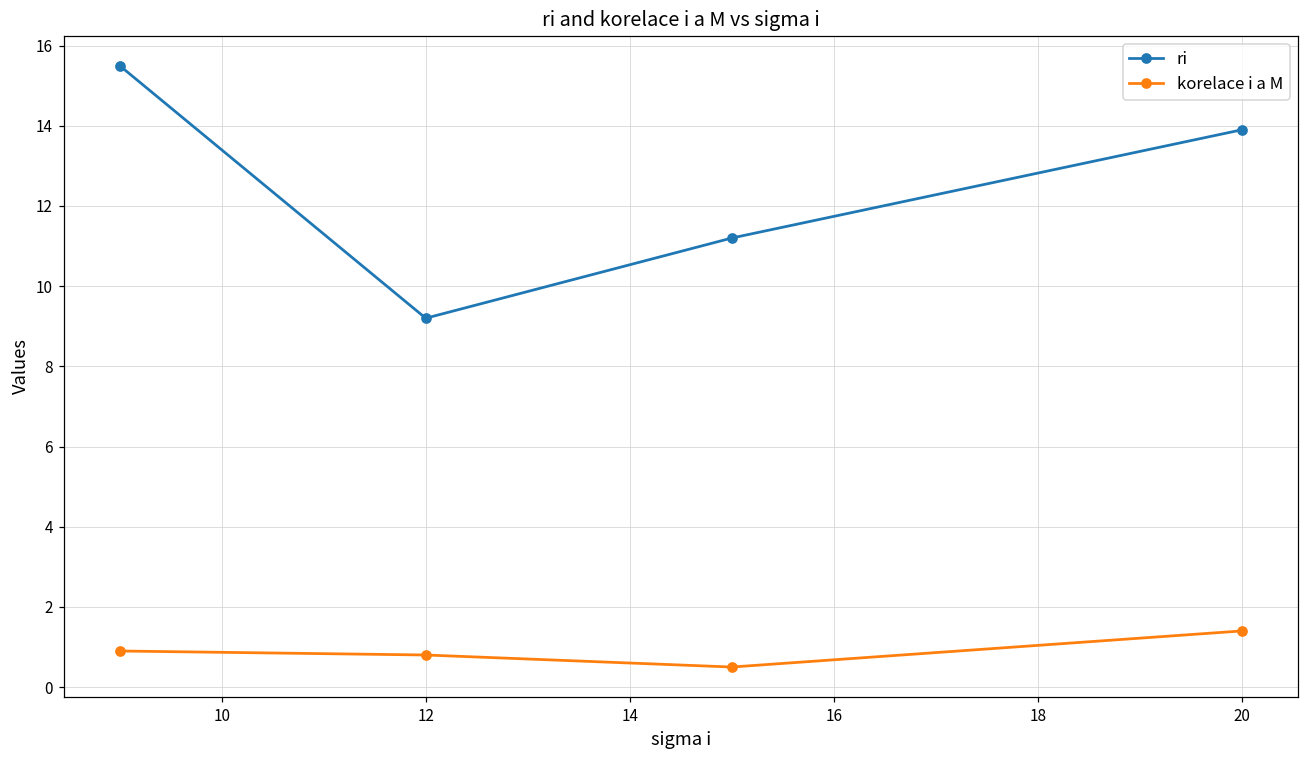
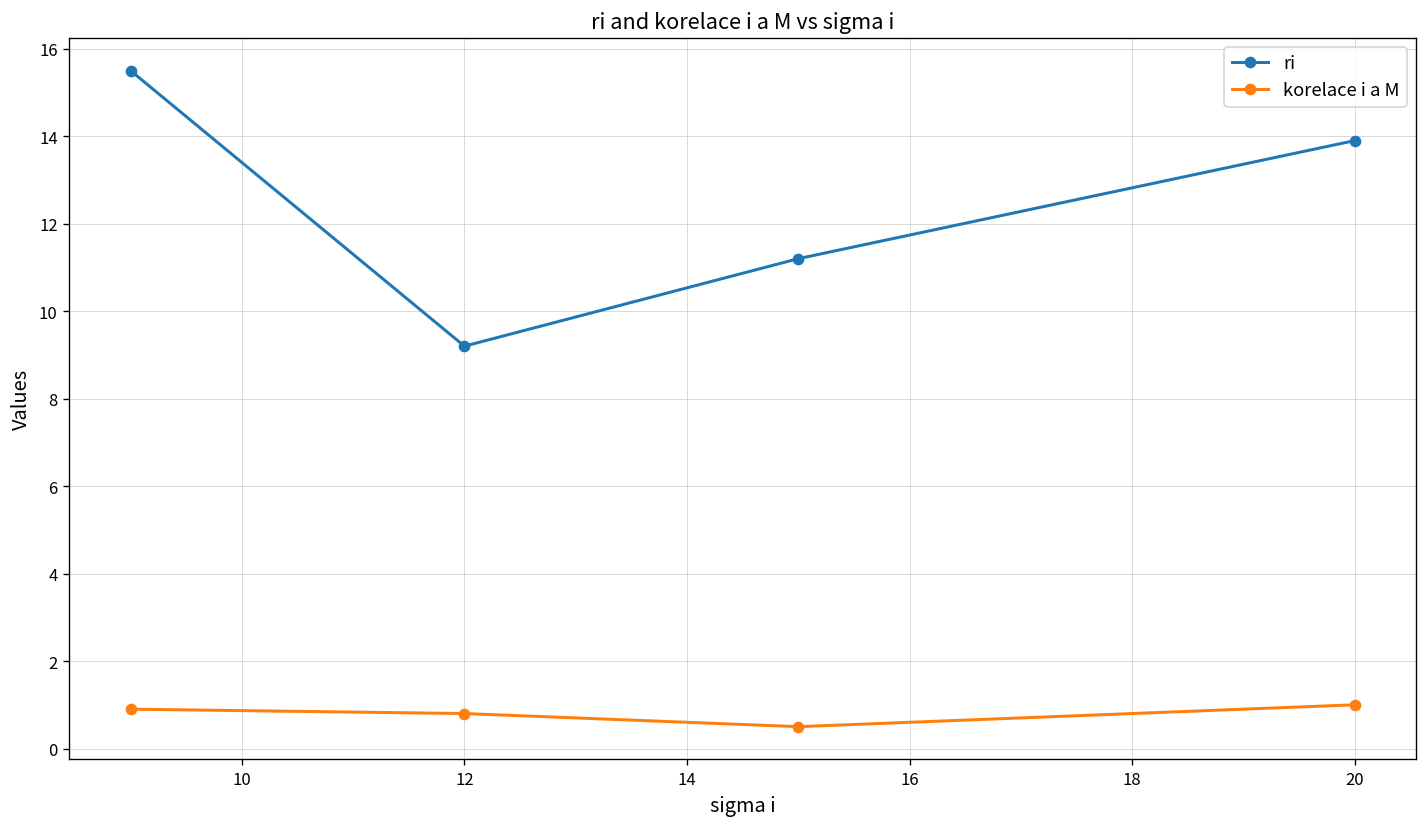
korelace i a M, 20: 1.4 -> 1.0
